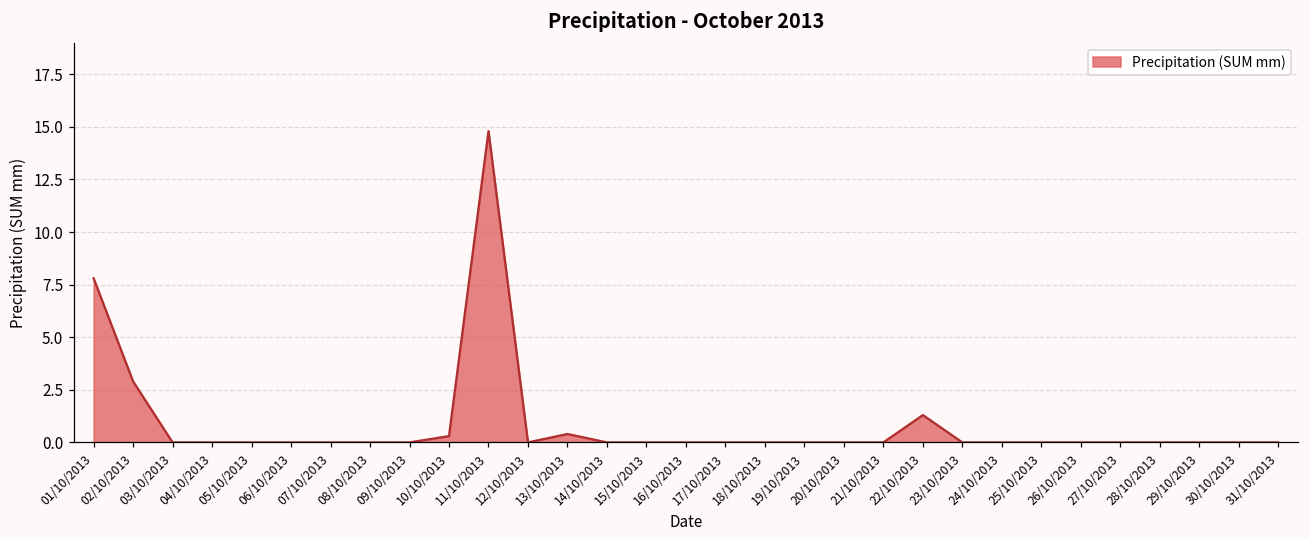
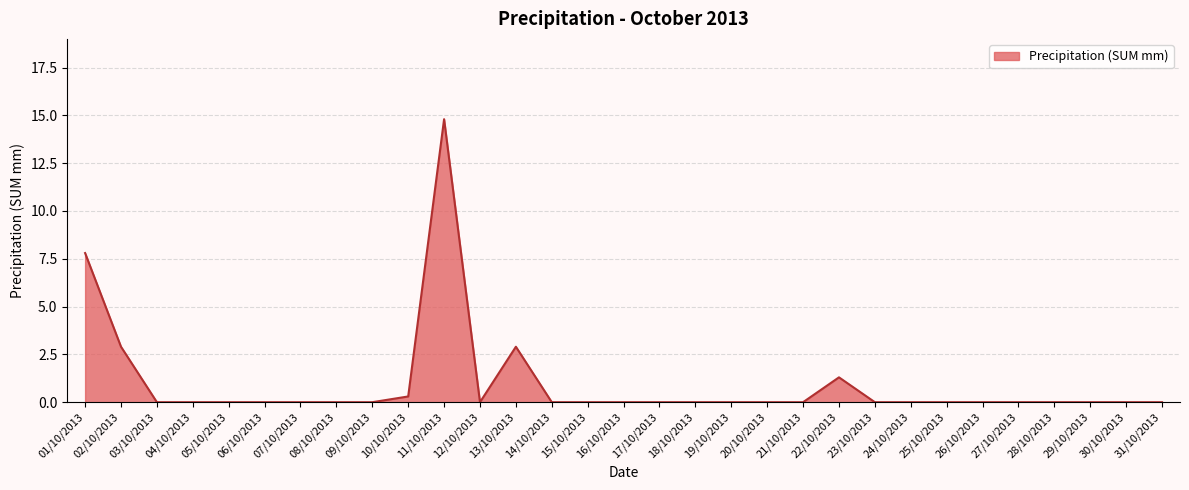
13/10/2013: 0.4 -> 2.9
